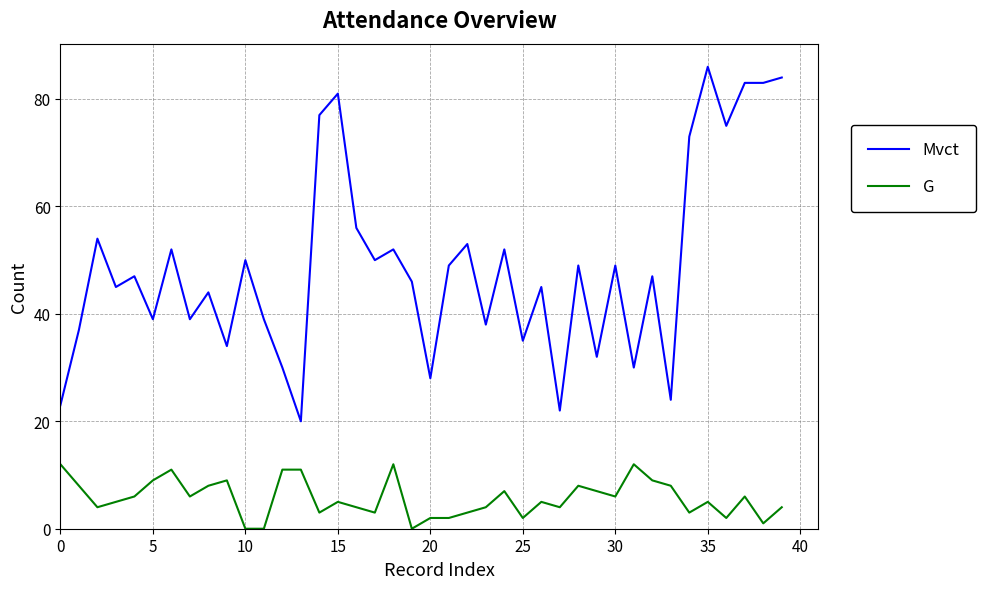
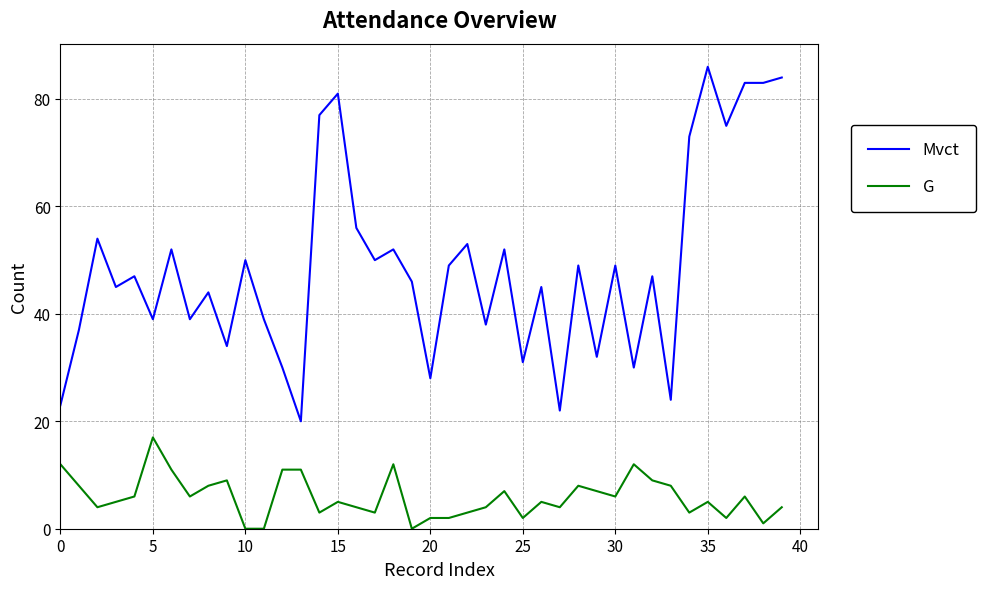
G, 5: 9 -> 17
Mvct, 25: 35 -> 31
